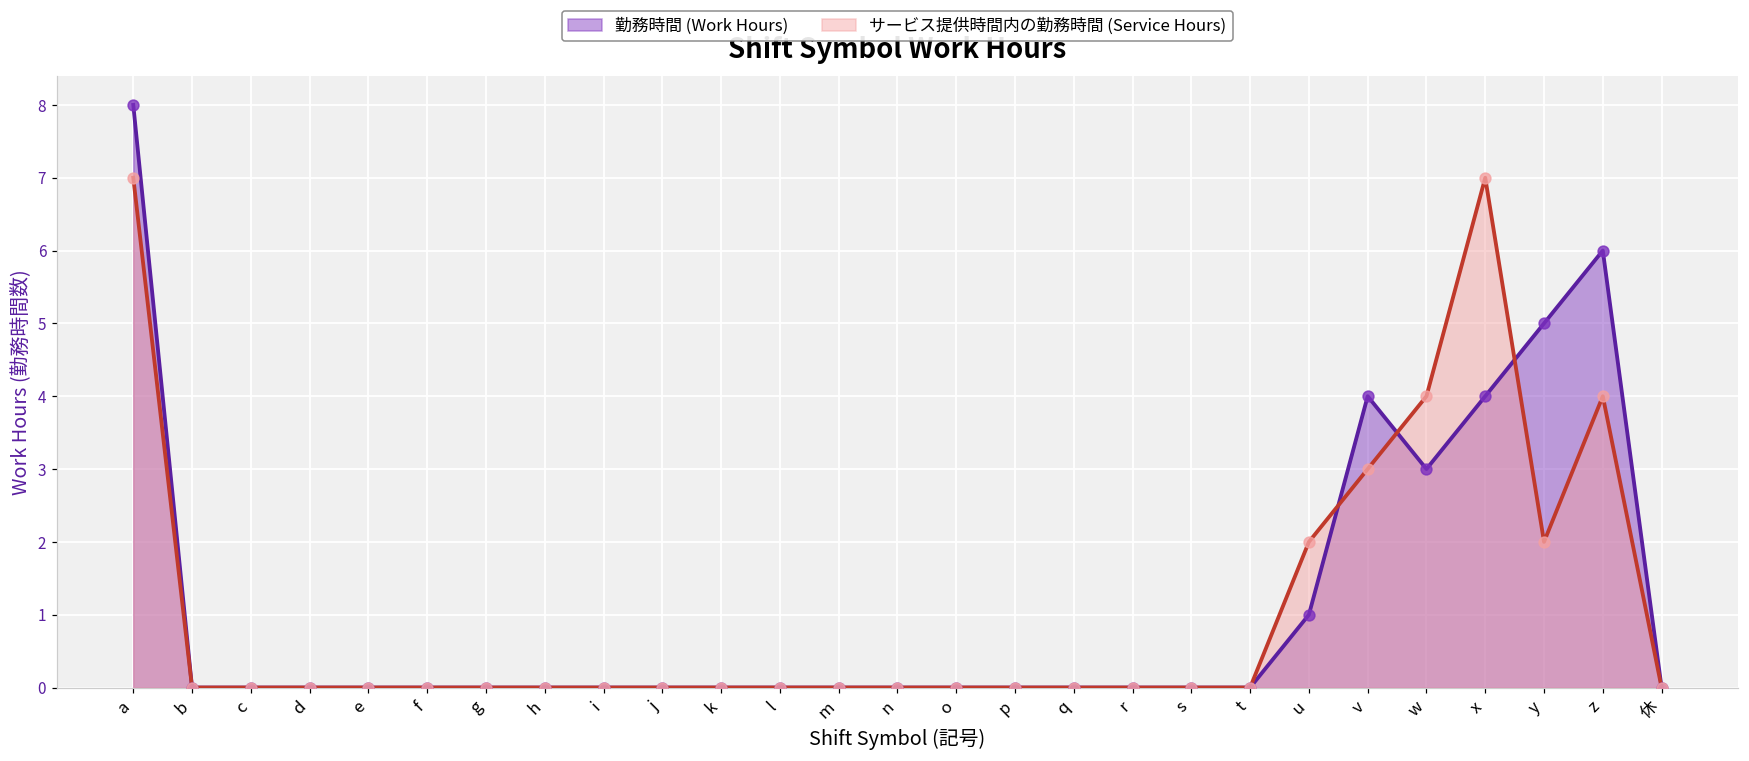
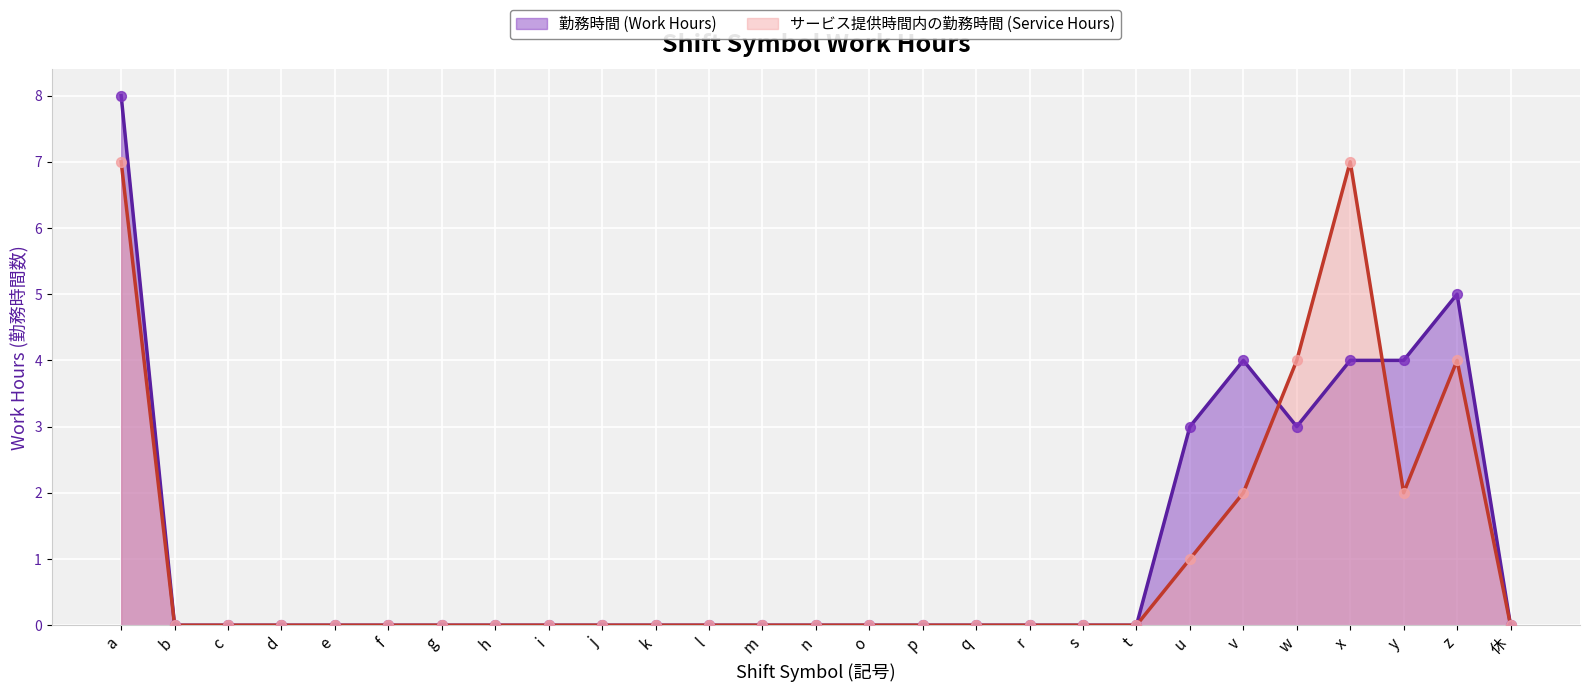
勤務時間 (Work Hours), u: 1 -> 3
サービス提供時間内の勤務時間 (Service Hours), u: 2 -> 1
サービス提供時間内の勤務時間 (Service Hours), v: 3 -> 2
勤務時間 (Work Hours), y: 5 -> 4
勤務時間 (Work Hours), z: 6 -> 5
